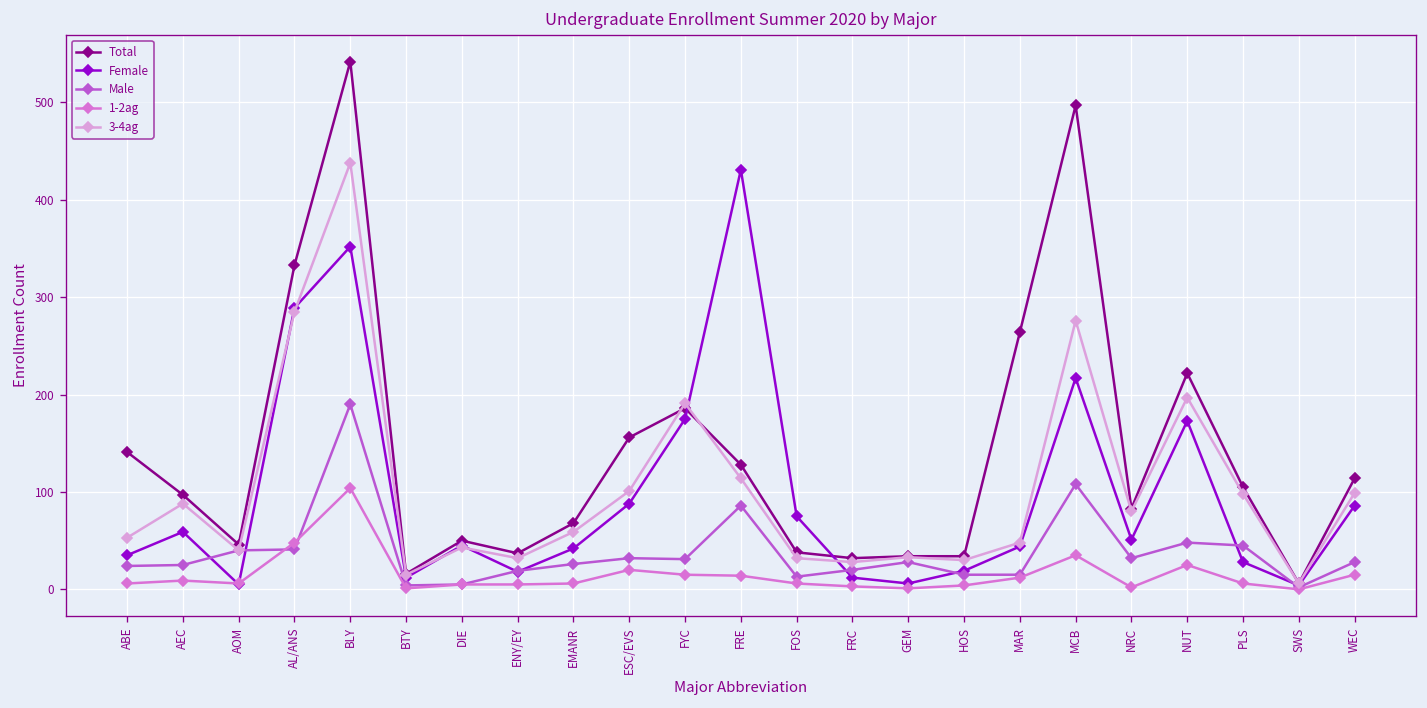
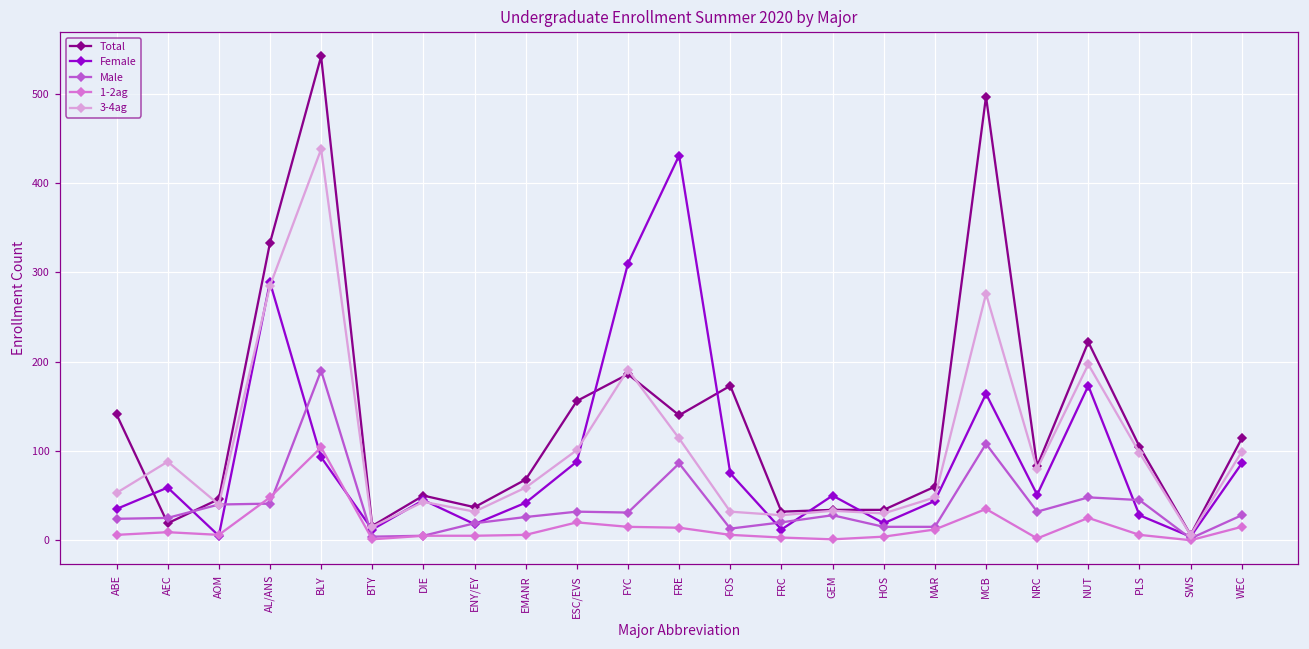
Total, AEC: 100 -> 20
Female, BLY: 350 -> 90
Female, FYC: 180 -> 310
Total, FRE: 130 -> 140
Total, FOS: 40 -> 170
Female, GEM: 10 -> 50
Total, MAR: 260 -> 60
Female, MCB: 220 -> 160
